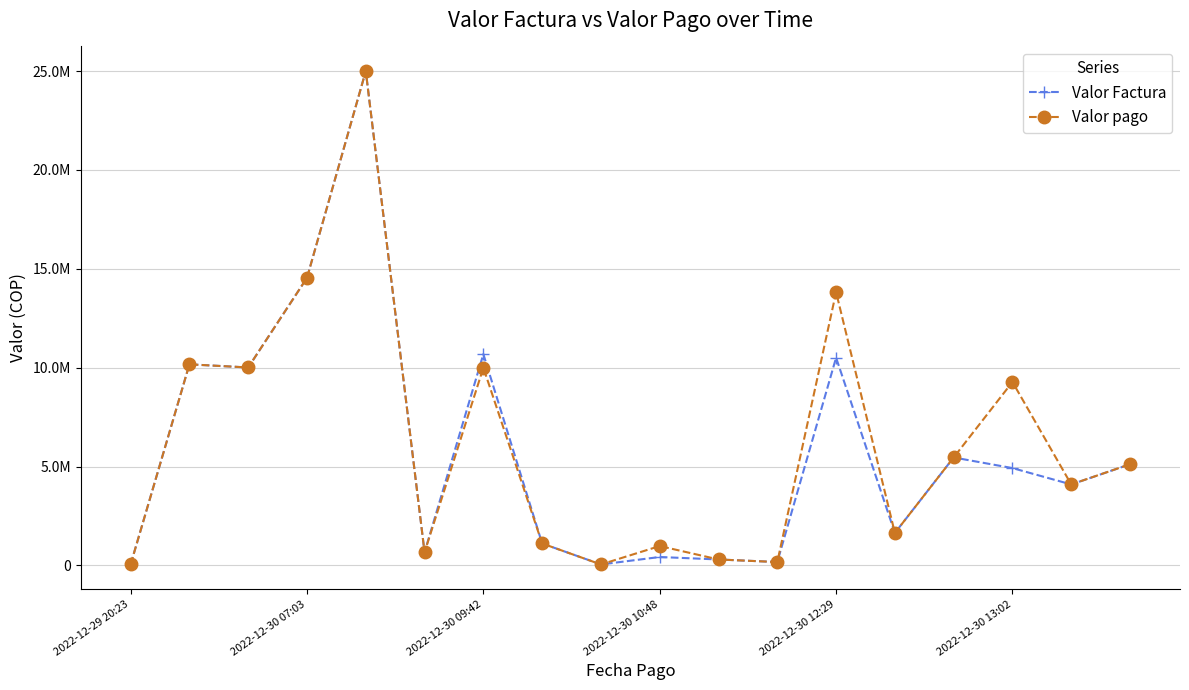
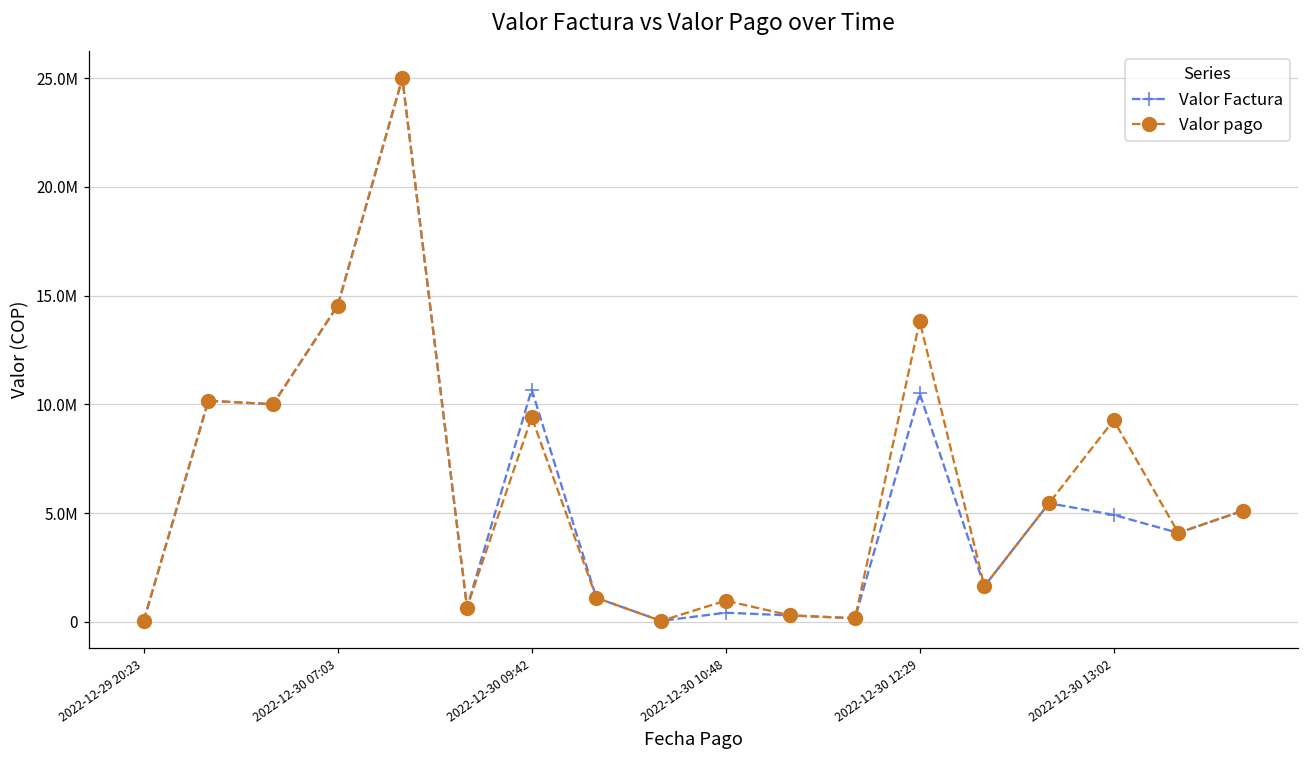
Valor pago, 2022-12-30 09:42: 10000000 -> 9400000
